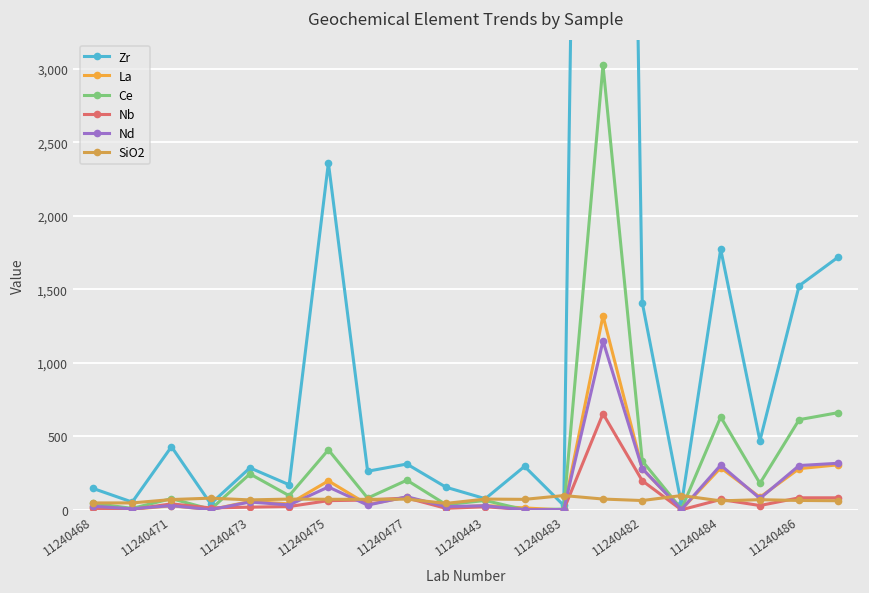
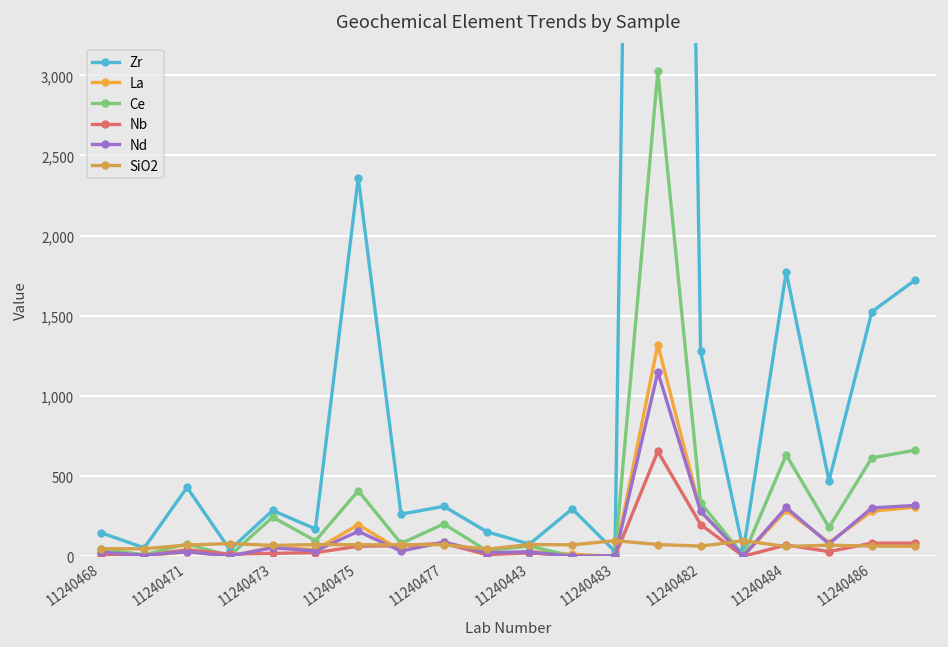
Zr, 11240482: 1,410 -> 1,280
